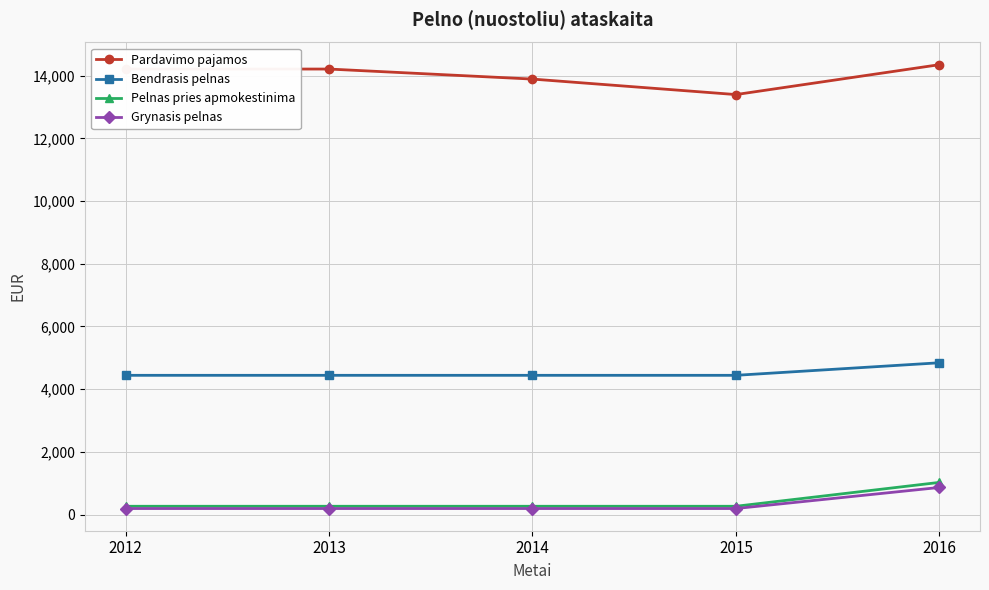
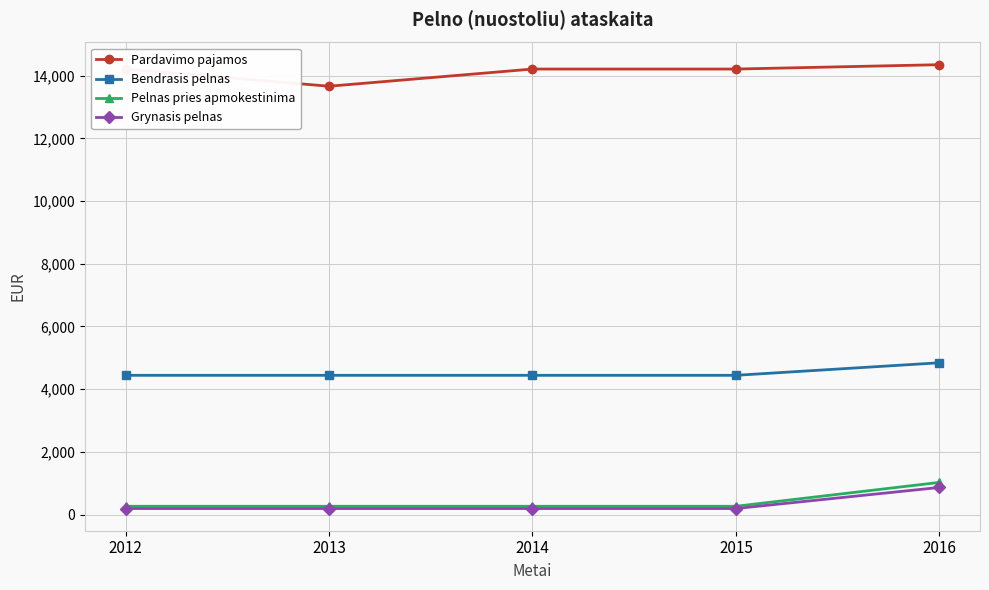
Pardavimo pajamos, 2013: 14,200 -> 13,700
Pardavimo pajamos, 2014: 13,900 -> 14,200
Pardavimo pajamos, 2015: 13,400 -> 14,200
